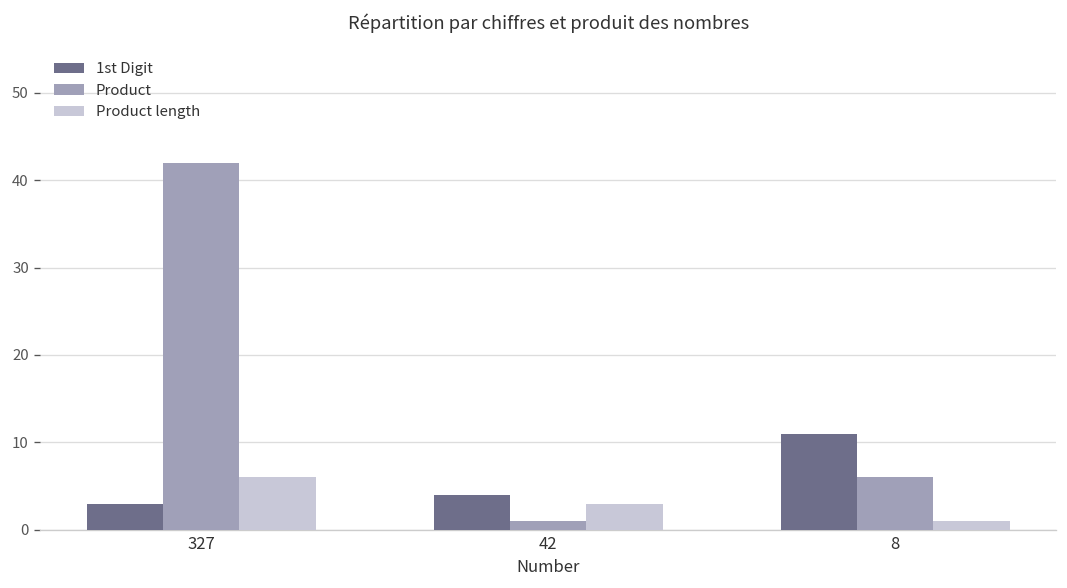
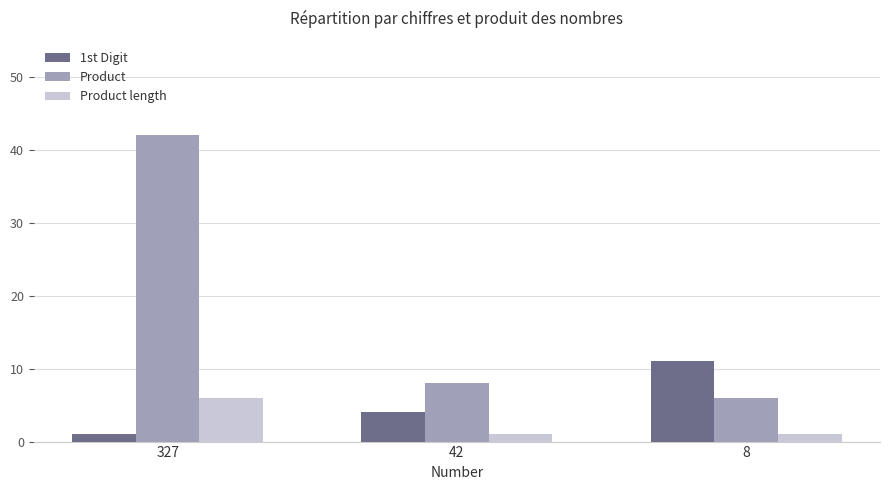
1st Digit, 327: 3 -> 1
Product, 42: 1 -> 8
Product length, 42: 3 -> 1
